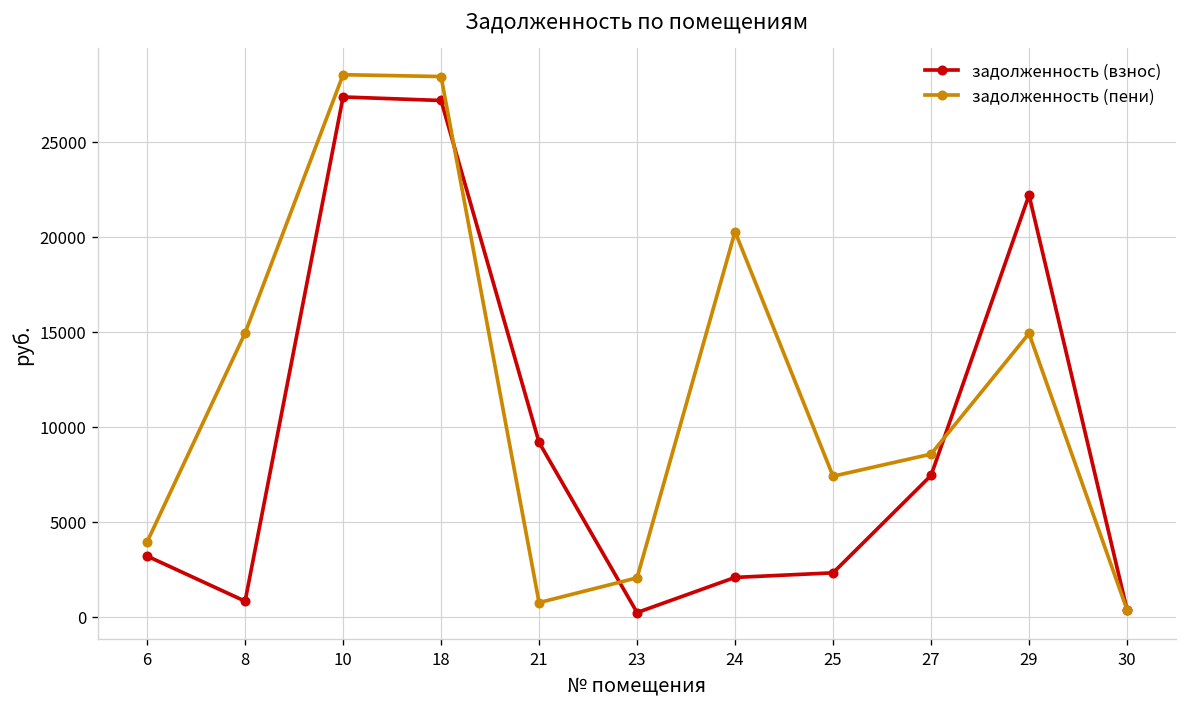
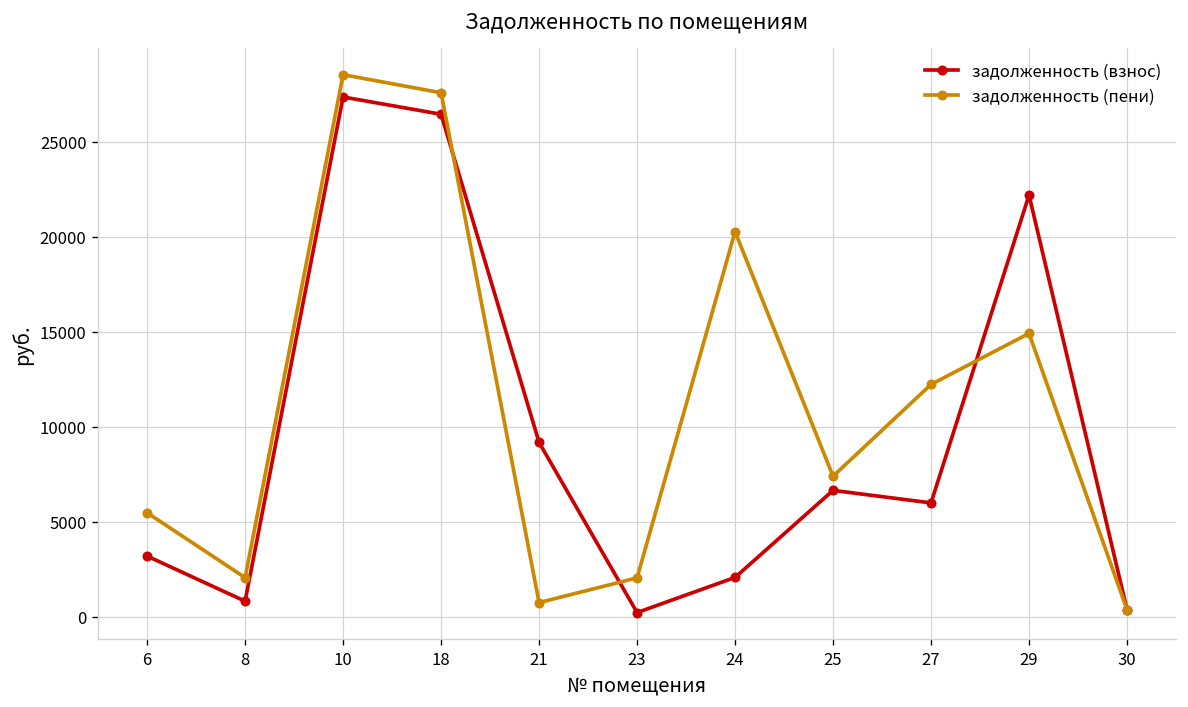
задолженность (пени), 6: 4000 -> 5500
задолженность (пени), 8: 14900 -> 2100
задолженность (взнос), 18: 27200 -> 26500
задолженность (пени), 18: 28400 -> 27600
задолженность (взнос), 25: 2300 -> 6700
задолженность (взнос), 27: 7400 -> 6000
задолженность (пени), 27: 8600 -> 12200
